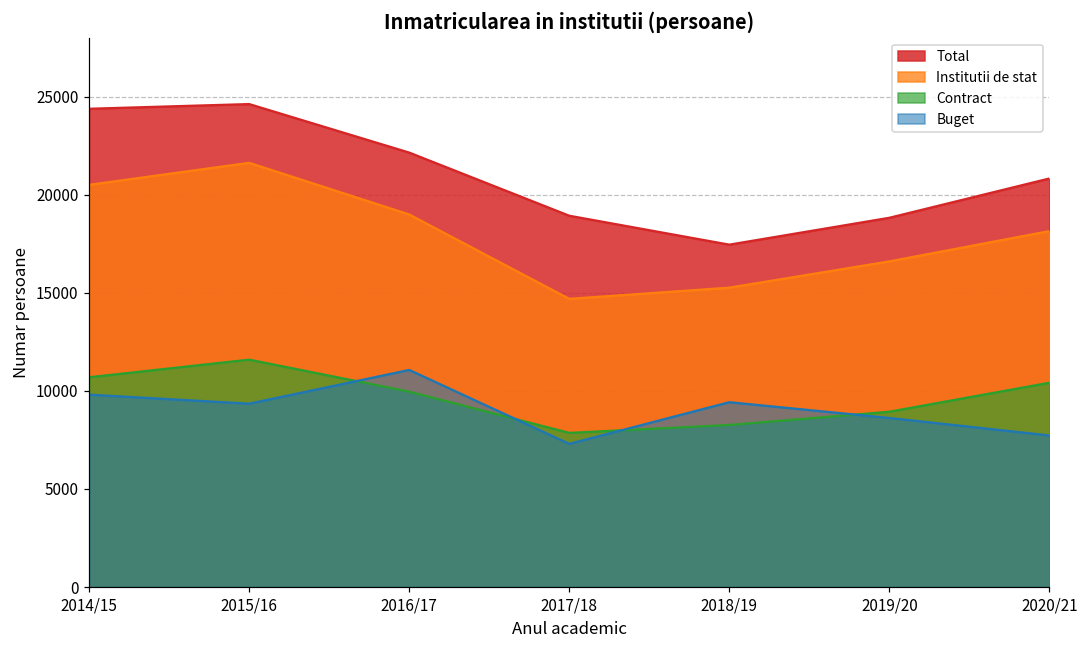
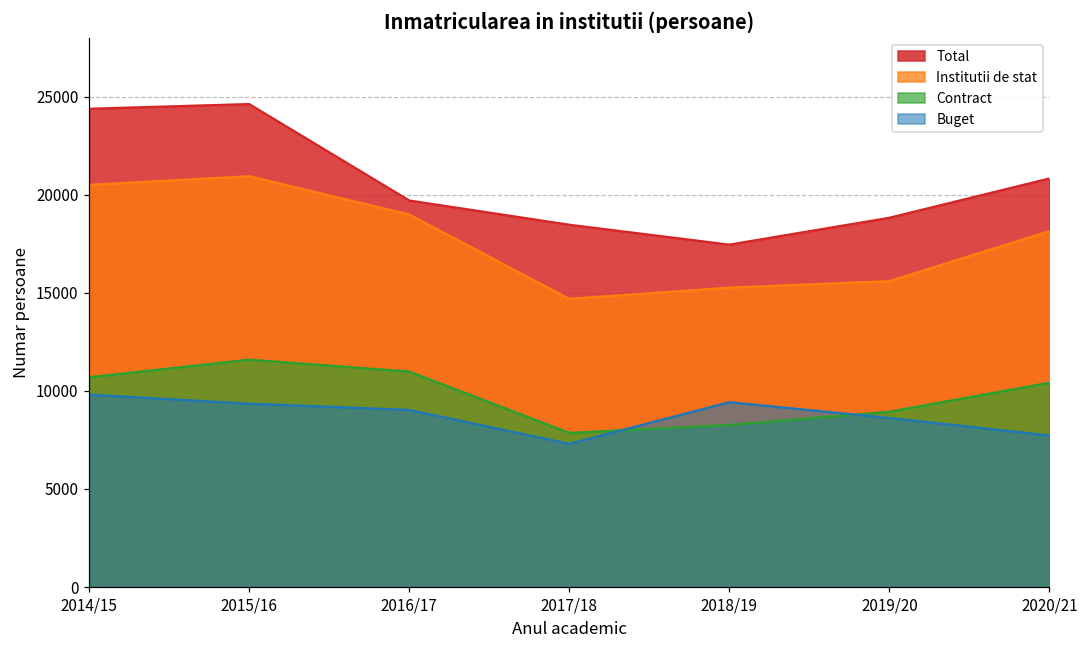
Institutii de stat, 2015/16: 21600 -> 20900
Total, 2016/17: 22100 -> 19700
Contract, 2016/17: 10000 -> 11000
Buget, 2016/17: 11100 -> 9000
Total, 2017/18: 18900 -> 18500
Institutii de stat, 2019/20: 16600 -> 15600
